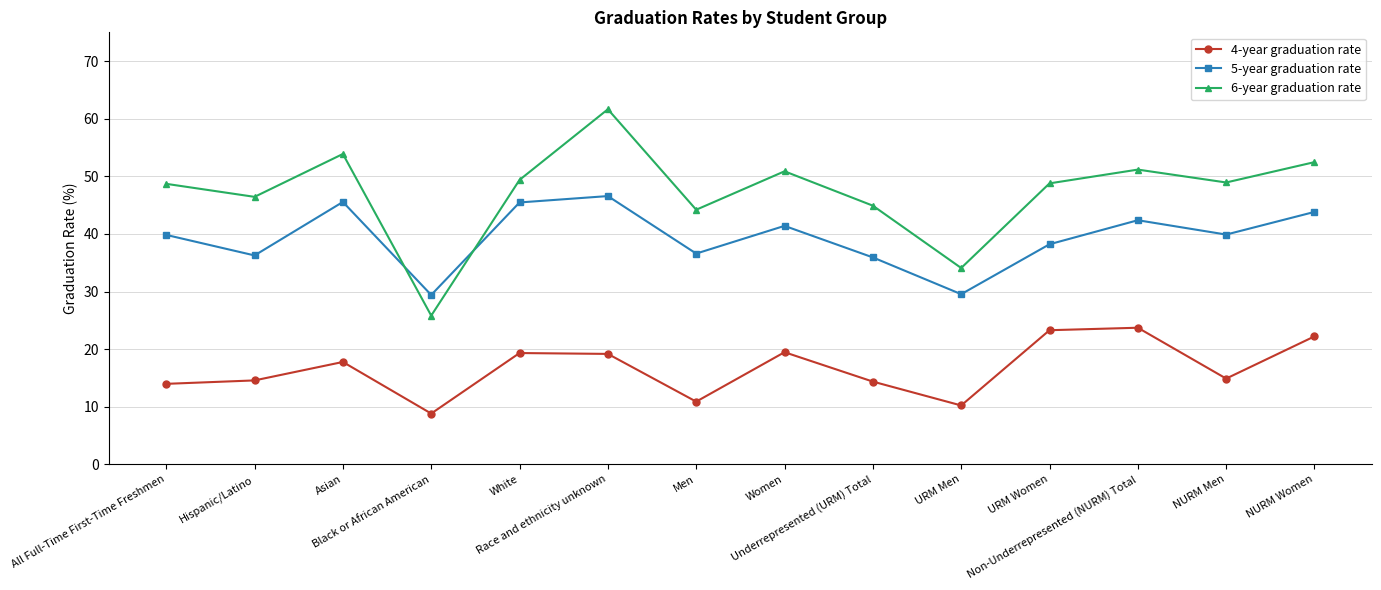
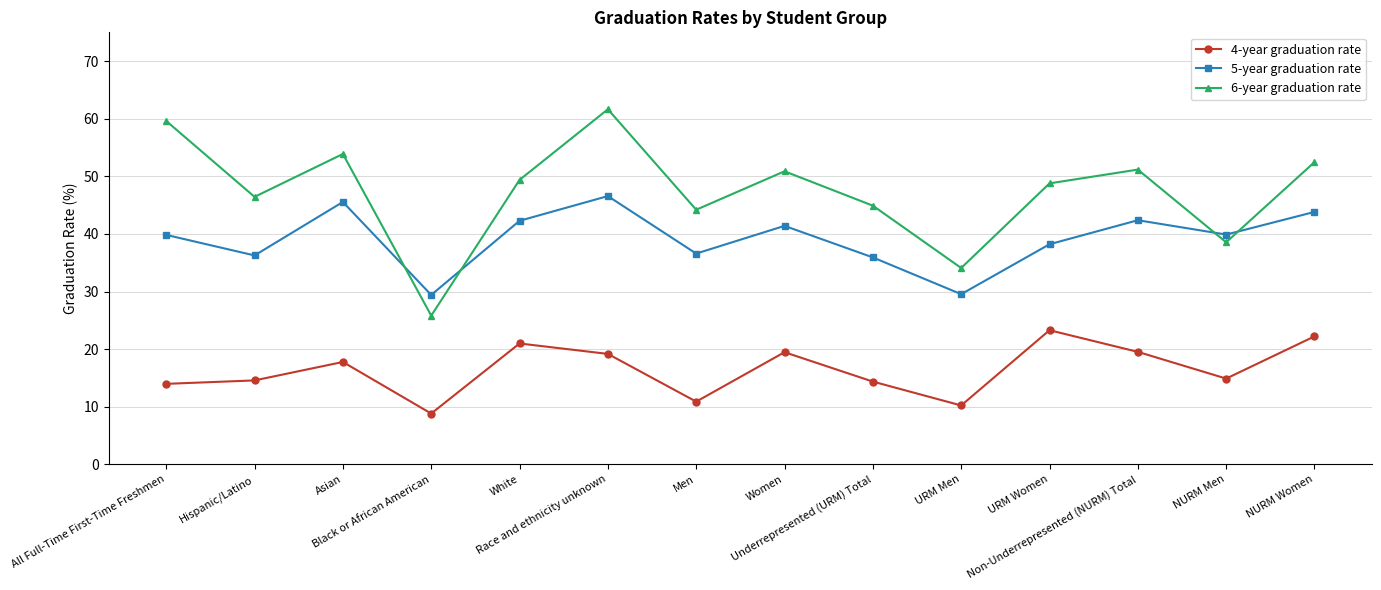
6-year graduation rate, All Full-Time First-Time Freshmen: 49 -> 60
4-year graduation rate, White: 19 -> 21
5-year graduation rate, White: 45 -> 42
4-year graduation rate, Non-Underrepresented (NURM) Total: 24 -> 20
6-year graduation rate, NURM Men: 49 -> 39
